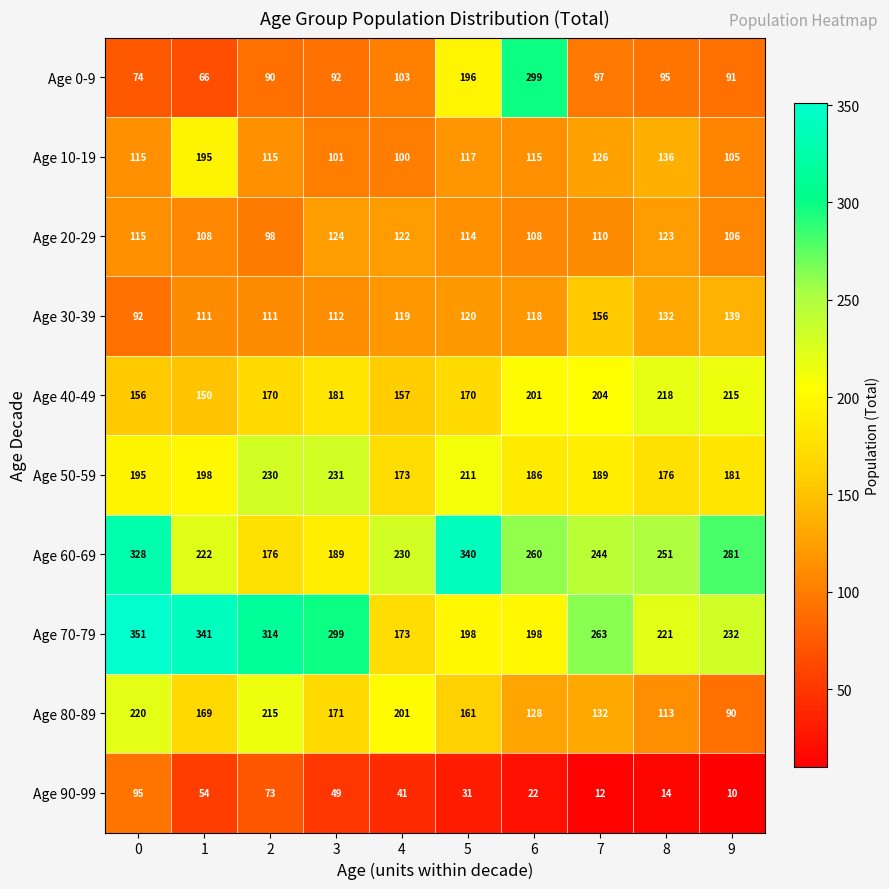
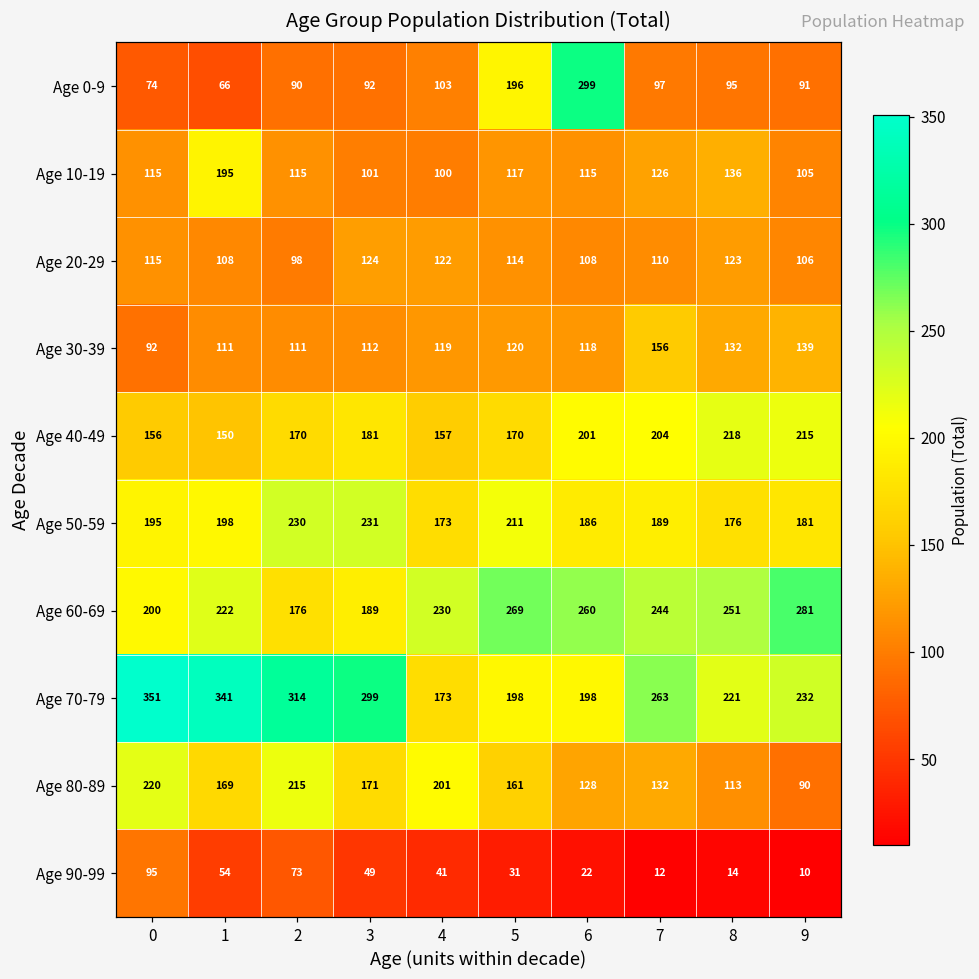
Age 60-69, 0: 328 -> 200
Age 60-69, 5: 340 -> 269
